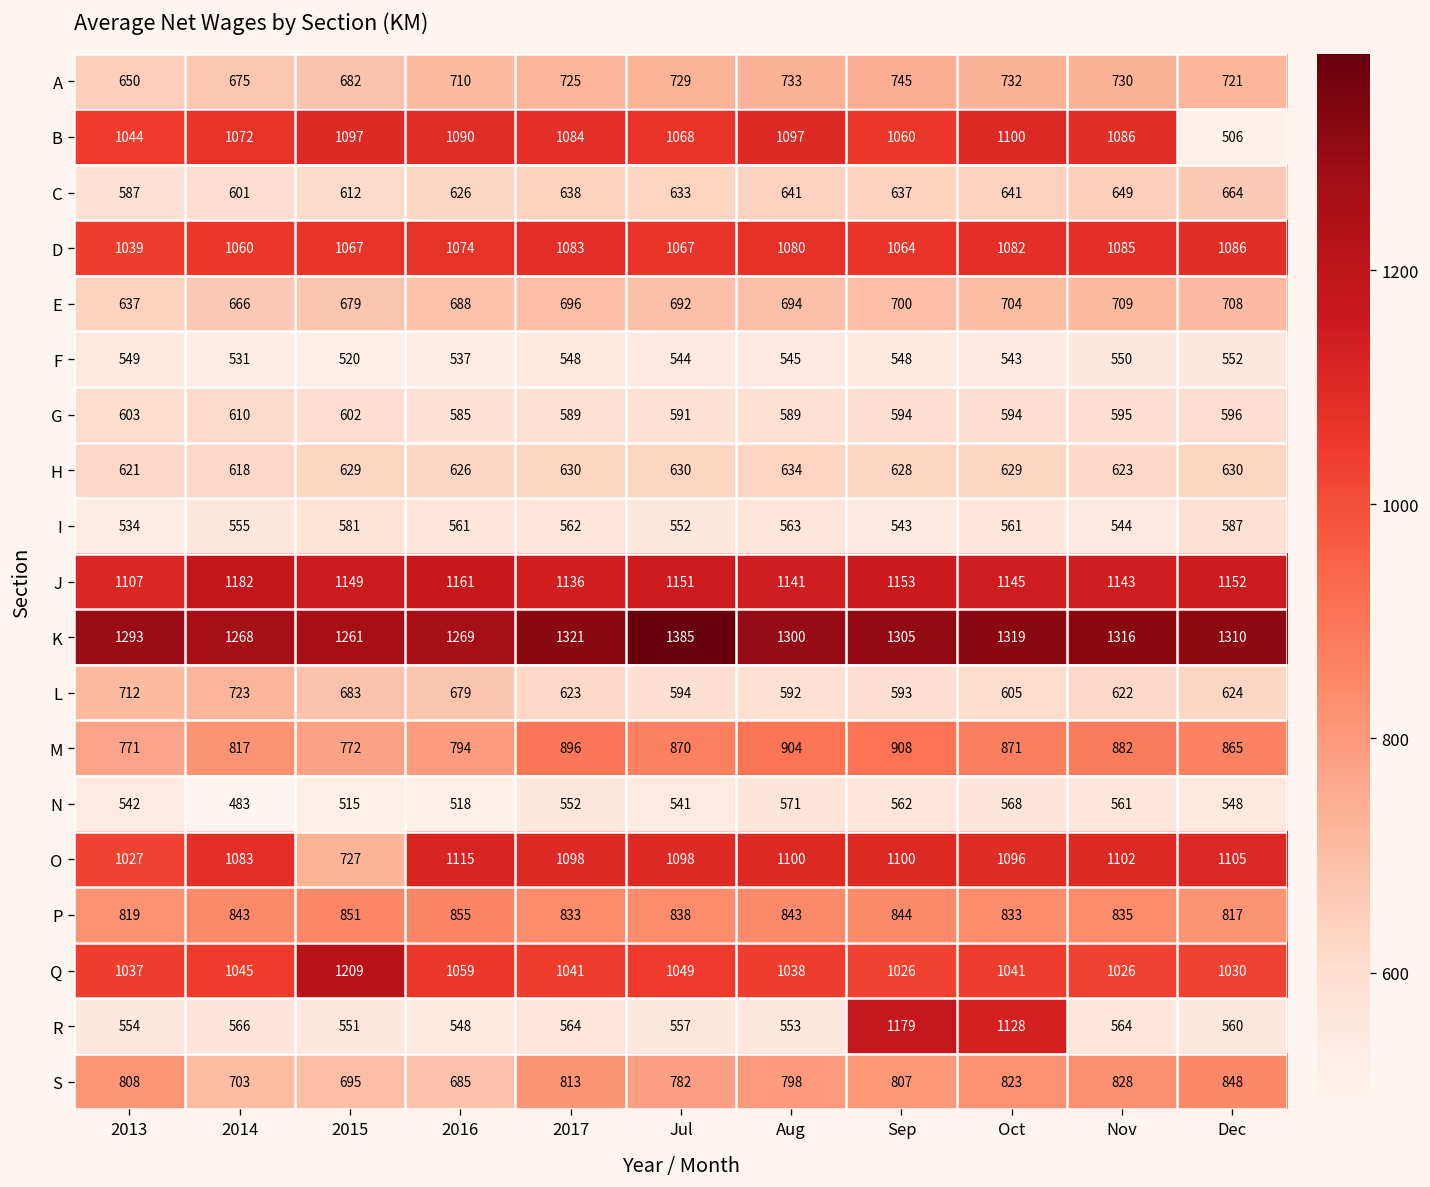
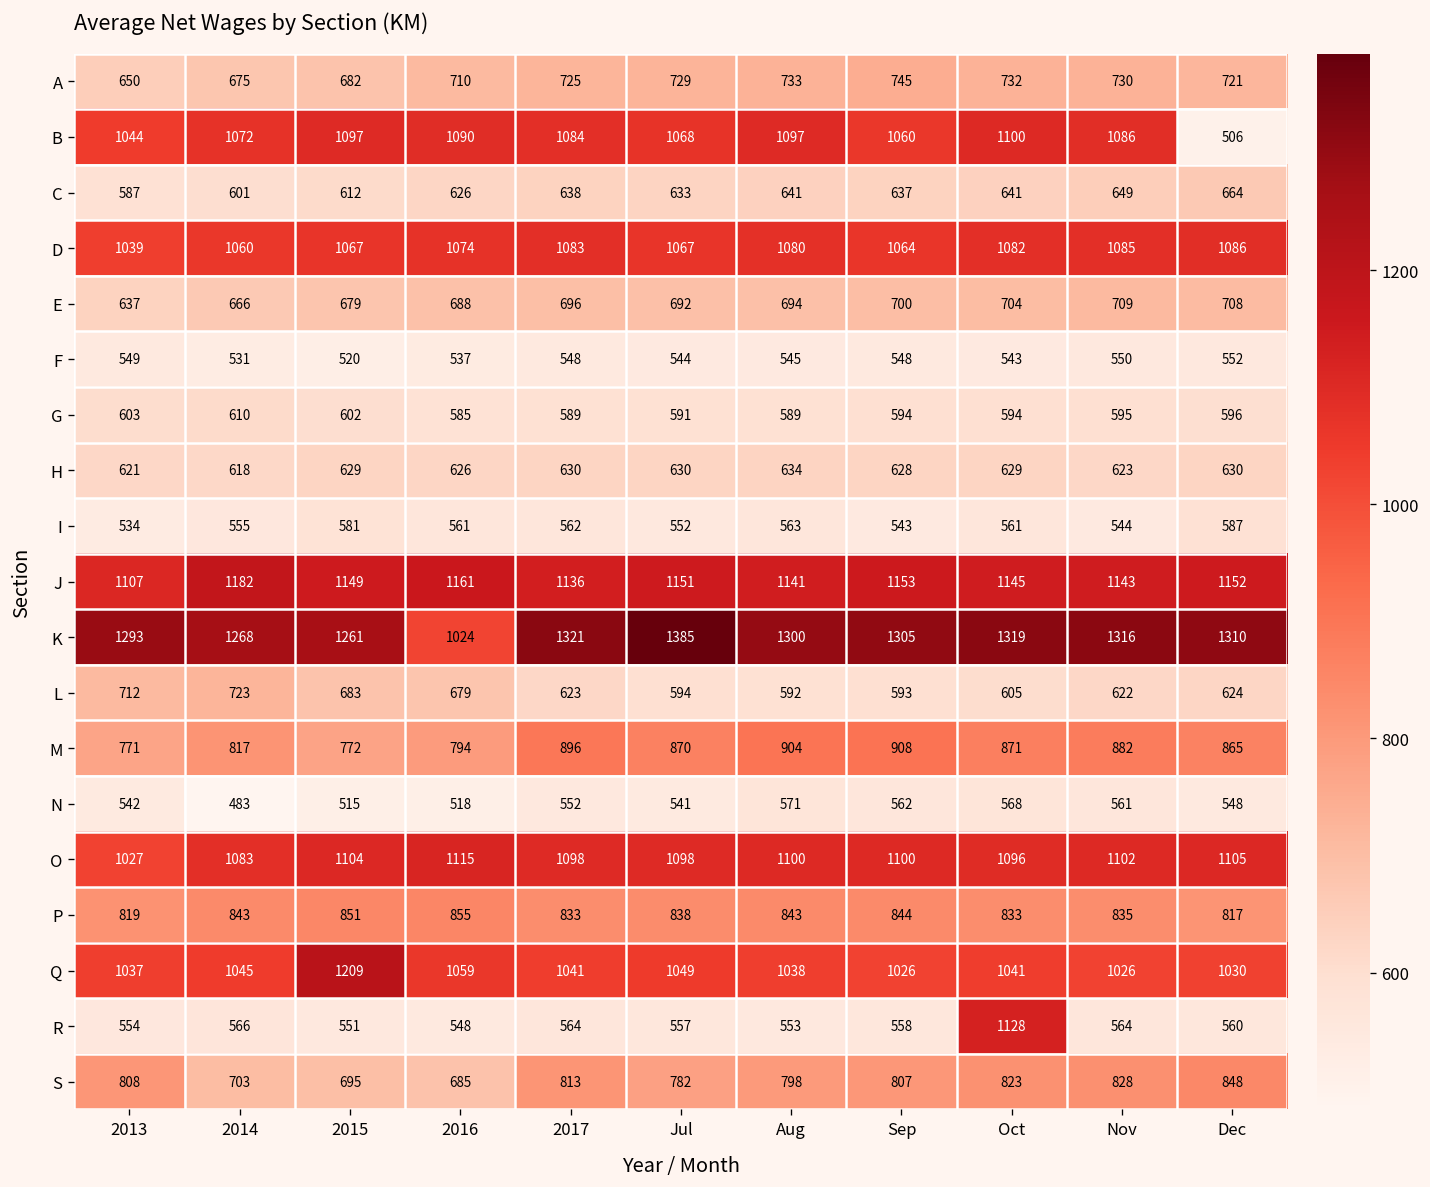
K, 2016: 1269 -> 1024
O, 2015: 727 -> 1104
R, Sep: 1179 -> 558
